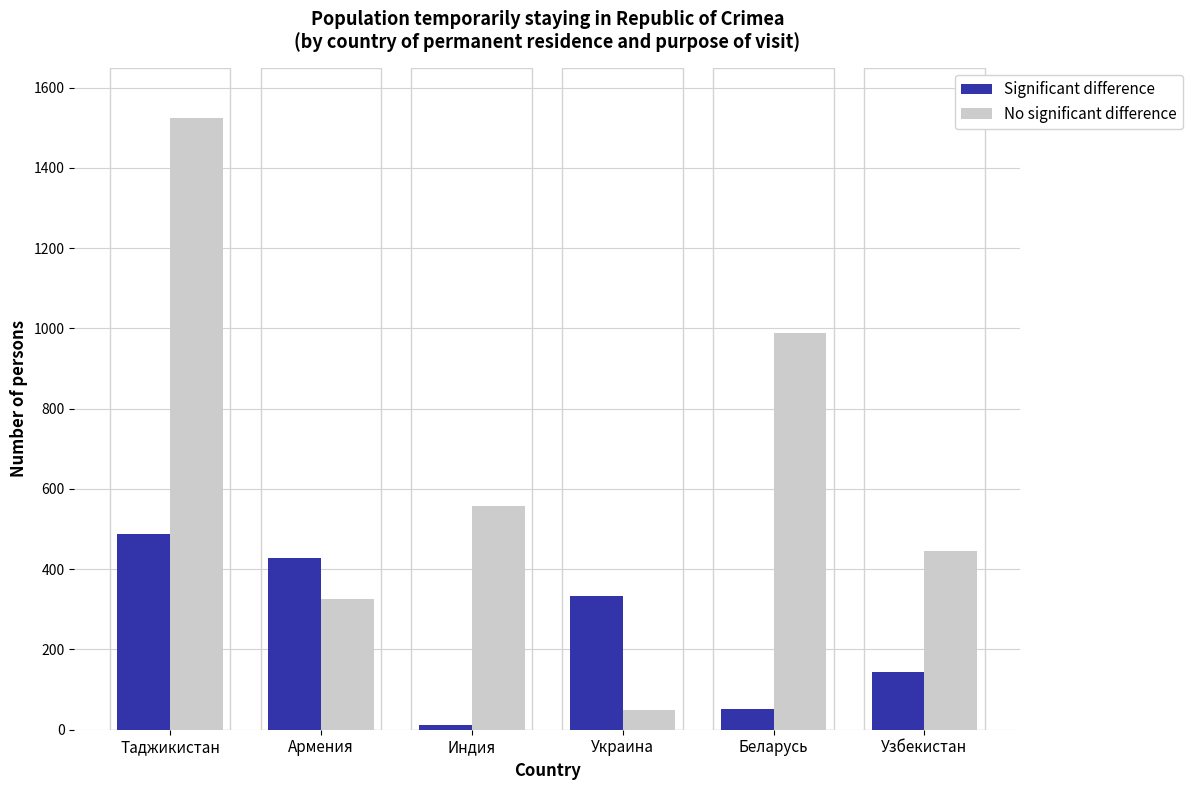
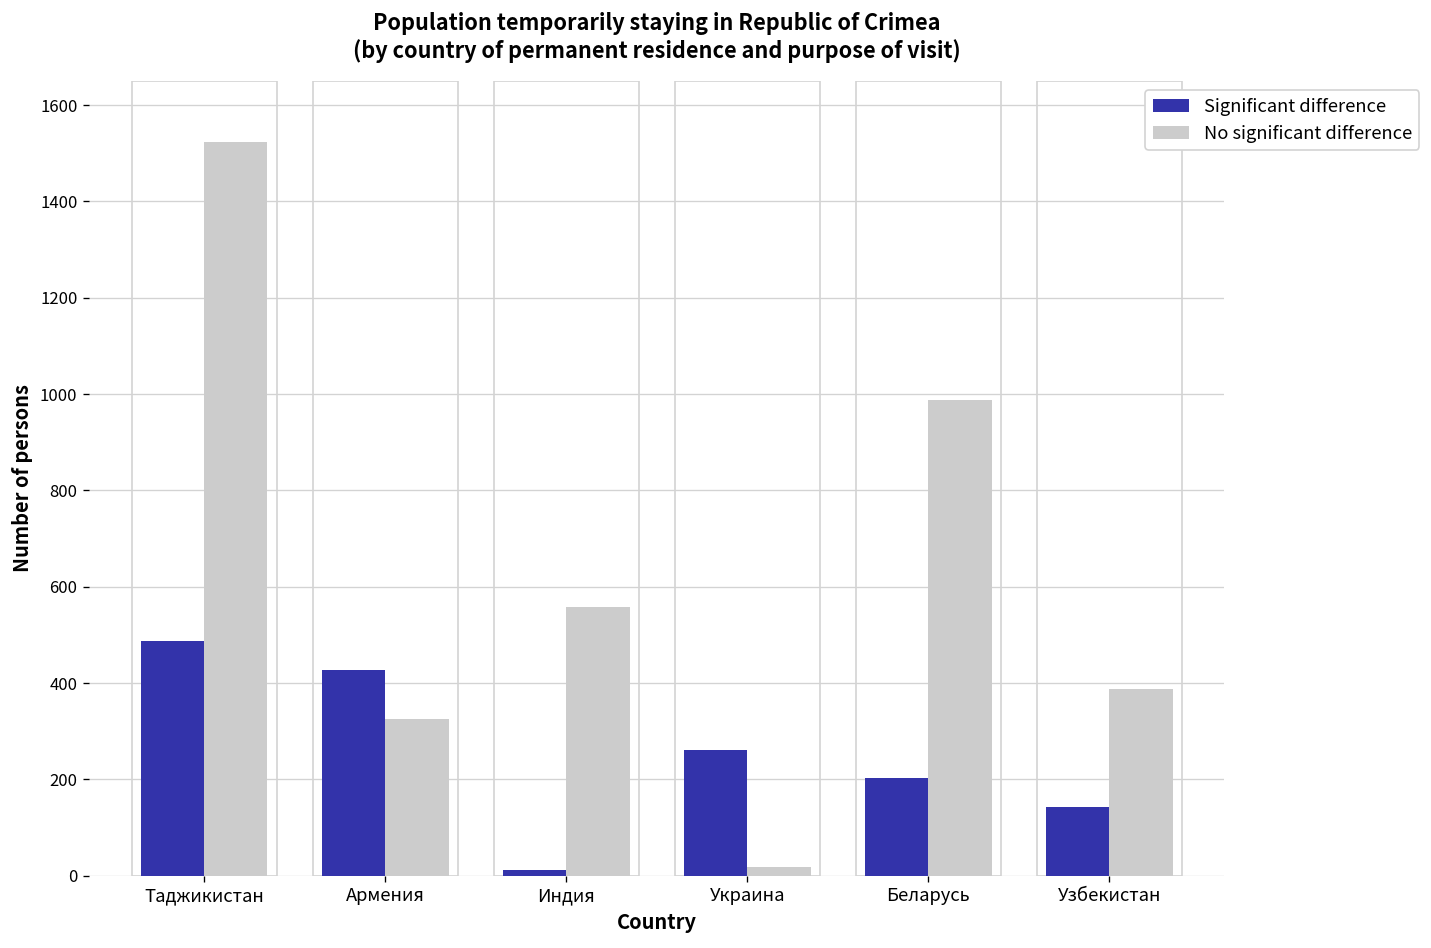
Significant difference, Украина: 330 -> 260
No significant difference, Украина: 50 -> 20
Significant difference, Беларусь: 50 -> 200
No significant difference, Узбекистан: 450 -> 390
